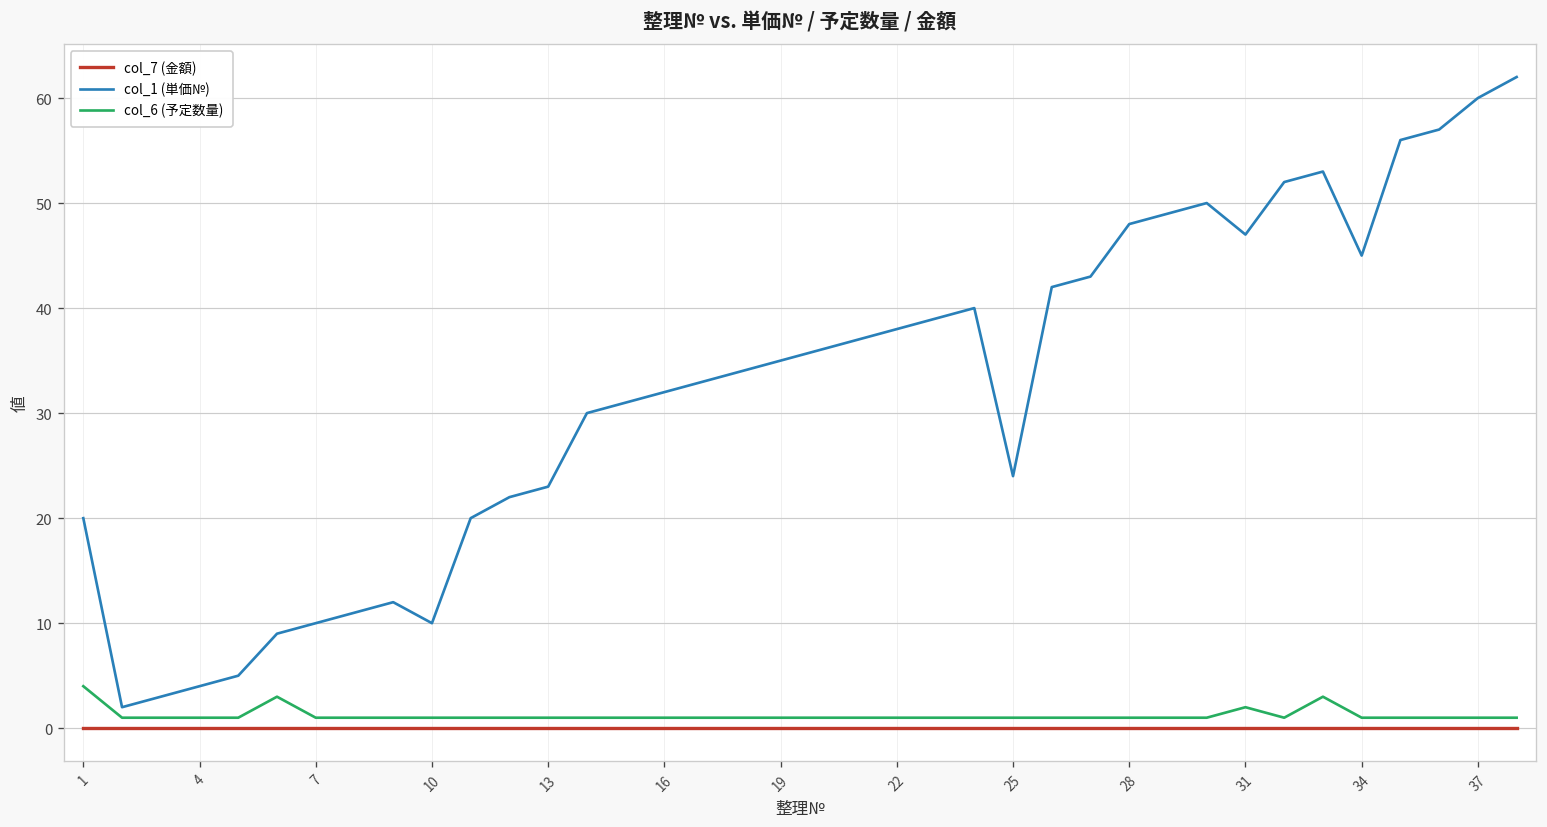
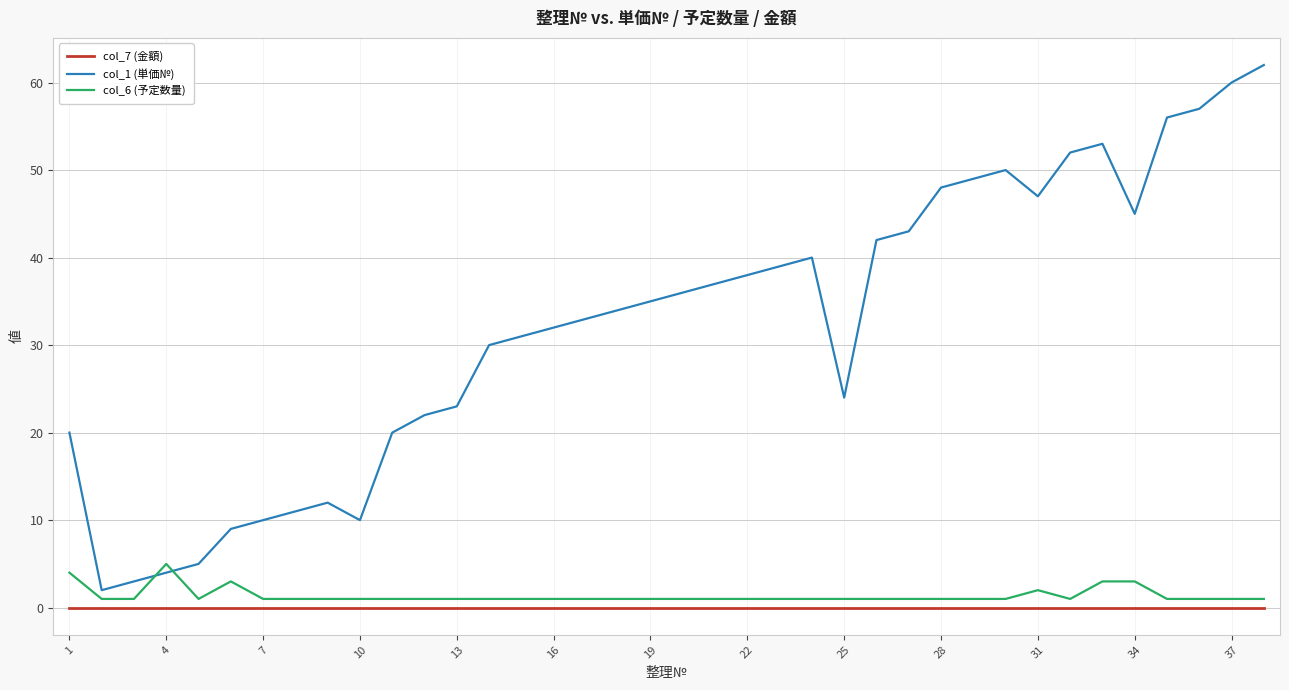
col_6 (予定数量), 4: 1 -> 5
col_6 (予定数量), 34: 1 -> 3
